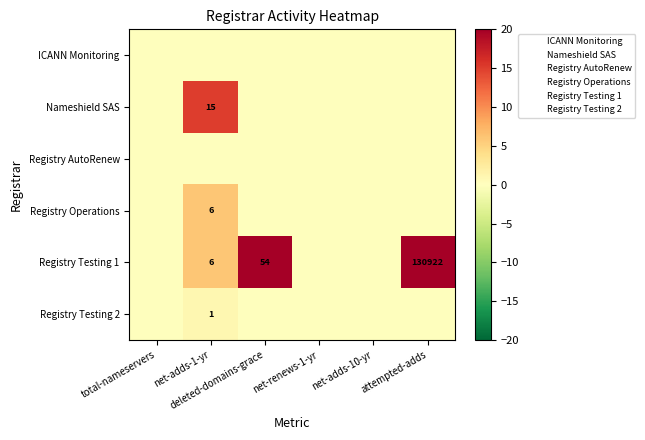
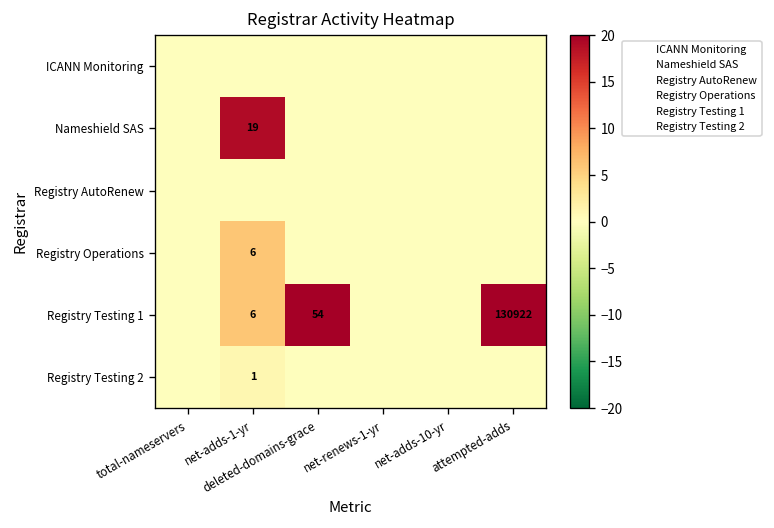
Nameshield SAS, net-adds-1-yr: 15 -> 19
